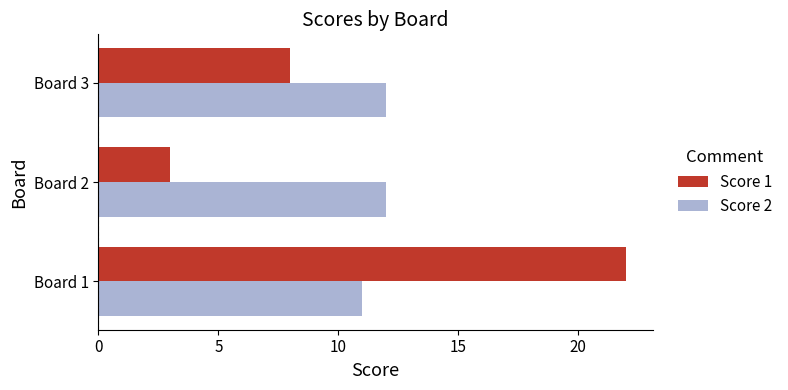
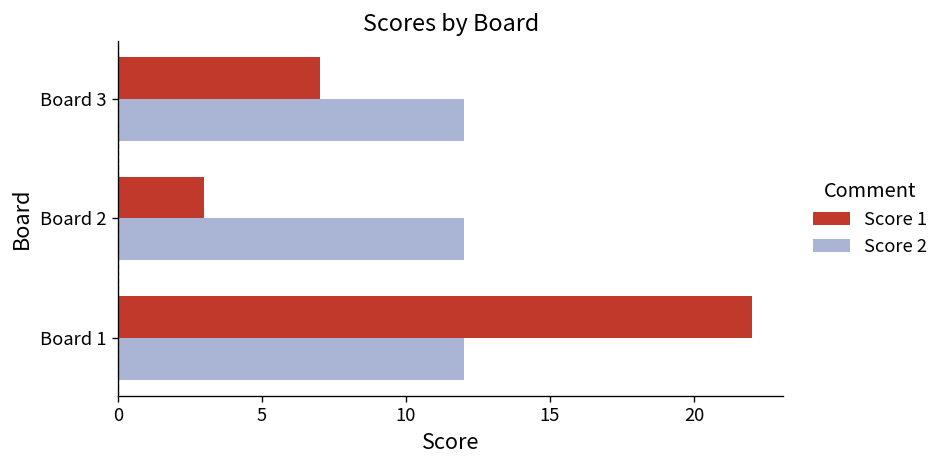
Score 1, Board 3: 8 -> 7
Score 2, Board 1: 11 -> 12
